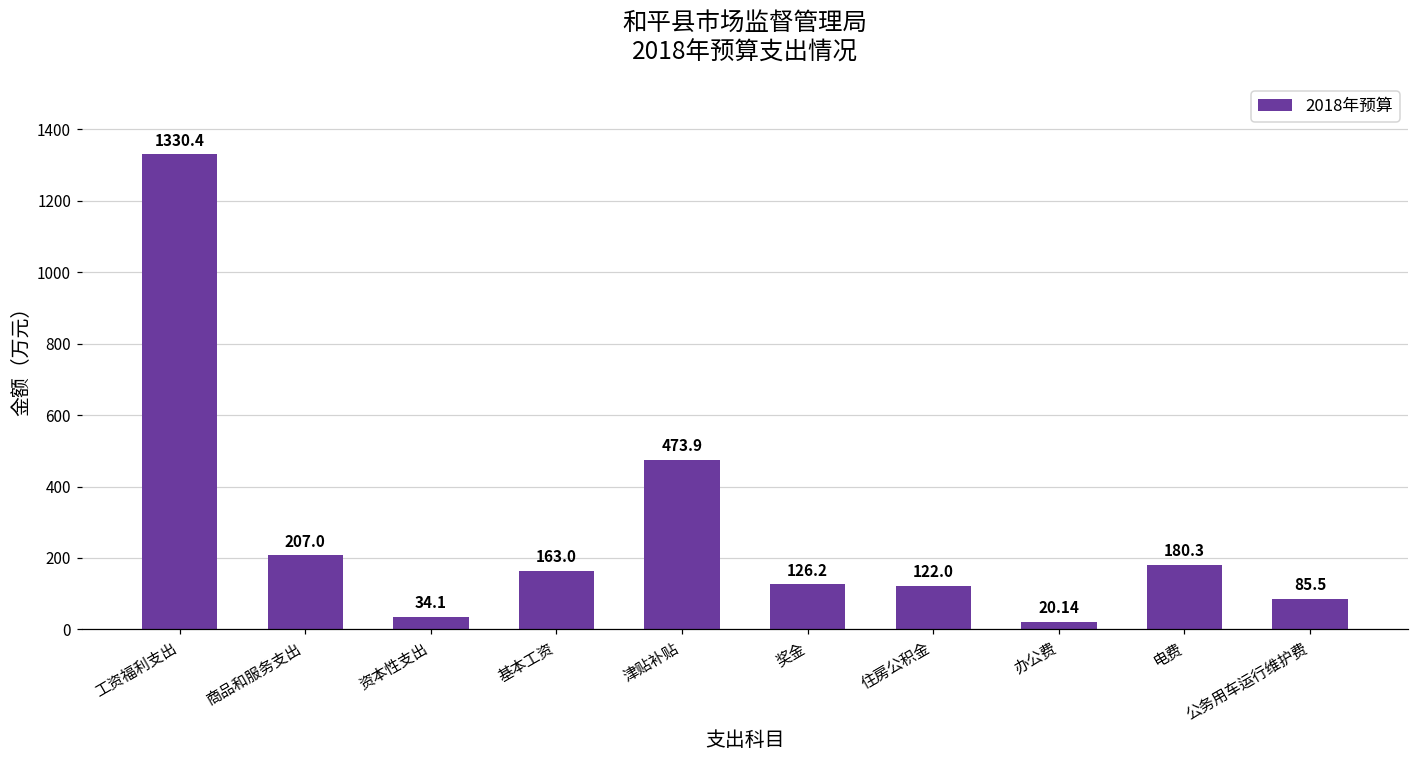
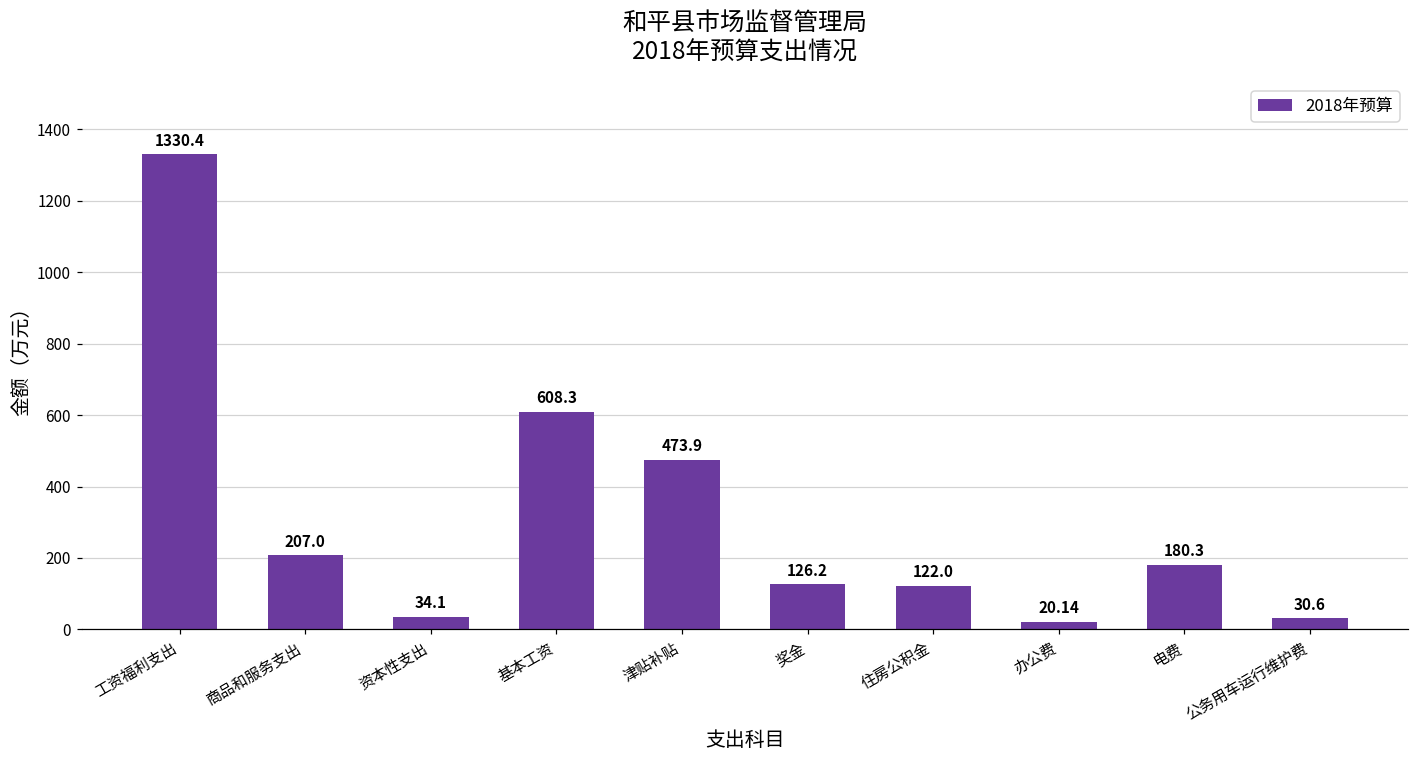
基本工资: 163.0 -> 608.3
公务用车运行维护费: 85.5 -> 30.6
